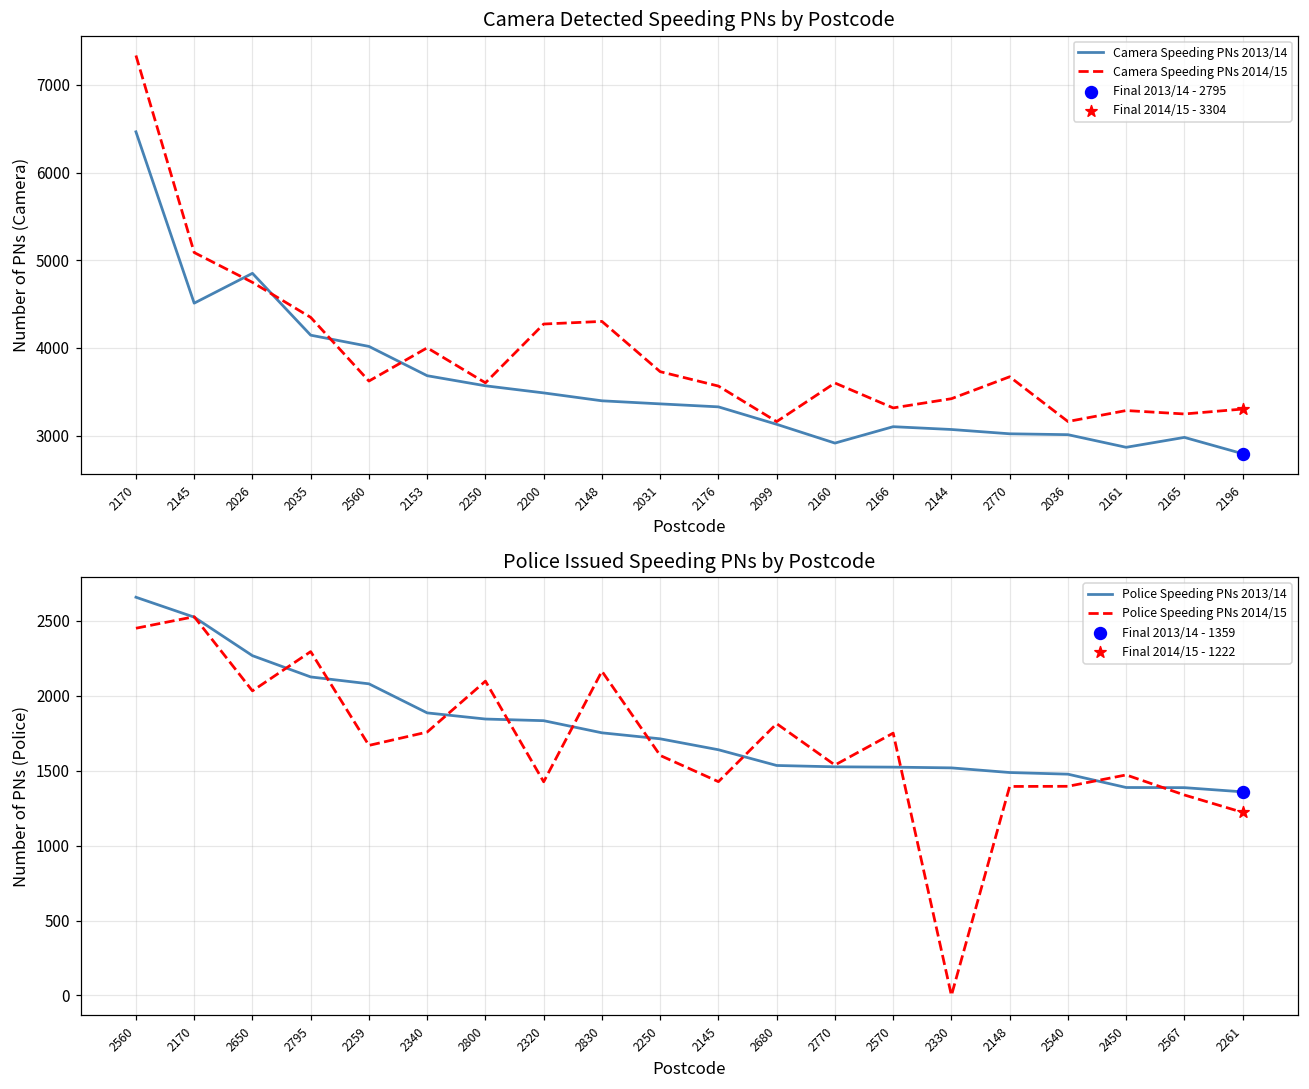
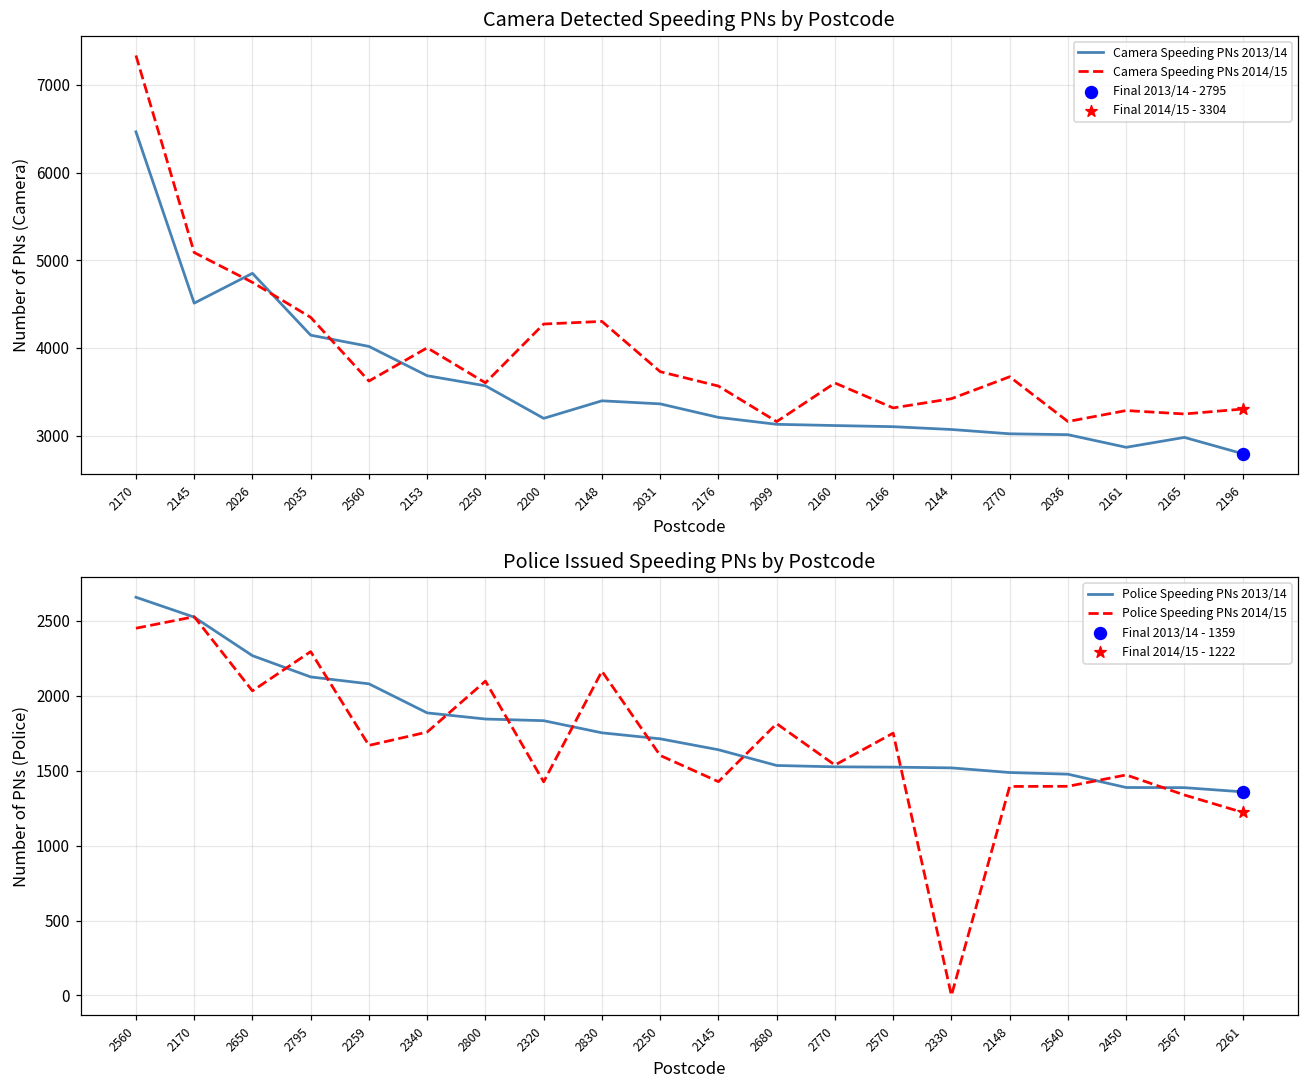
Camera Detected Speeding PNs by Postcode, Camera Speeding PNs 2013/14, 2200: 3500 -> 3200
Camera Detected Speeding PNs by Postcode, Camera Speeding PNs 2013/14, 2176: 3300 -> 3200
Camera Detected Speeding PNs by Postcode, Camera Speeding PNs 2013/14, 2160: 2900 -> 3100
